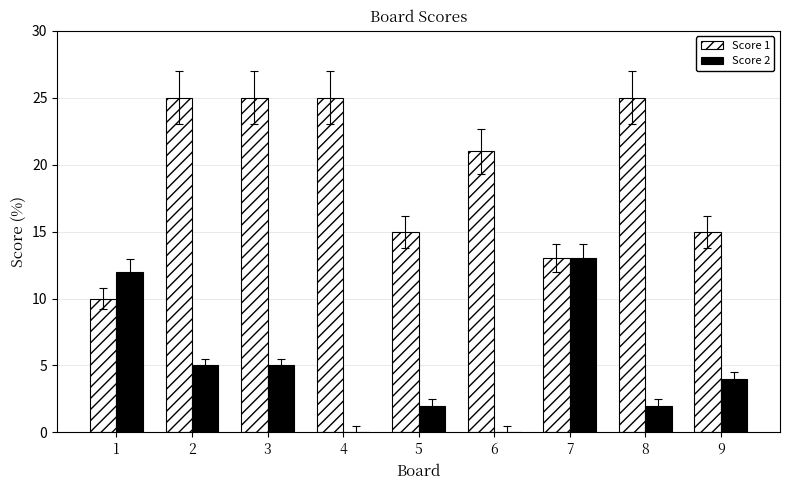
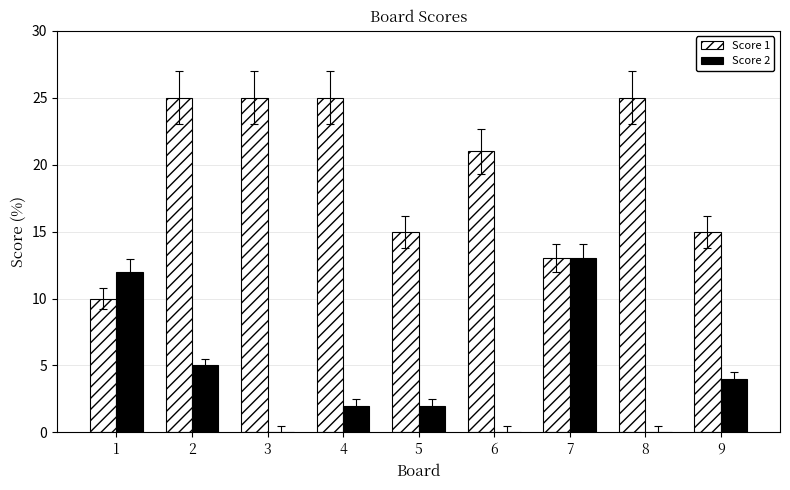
Score 2, 3: 5 -> 0
Score 2, 4: 0 -> 2
Score 2, 8: 2 -> 0
